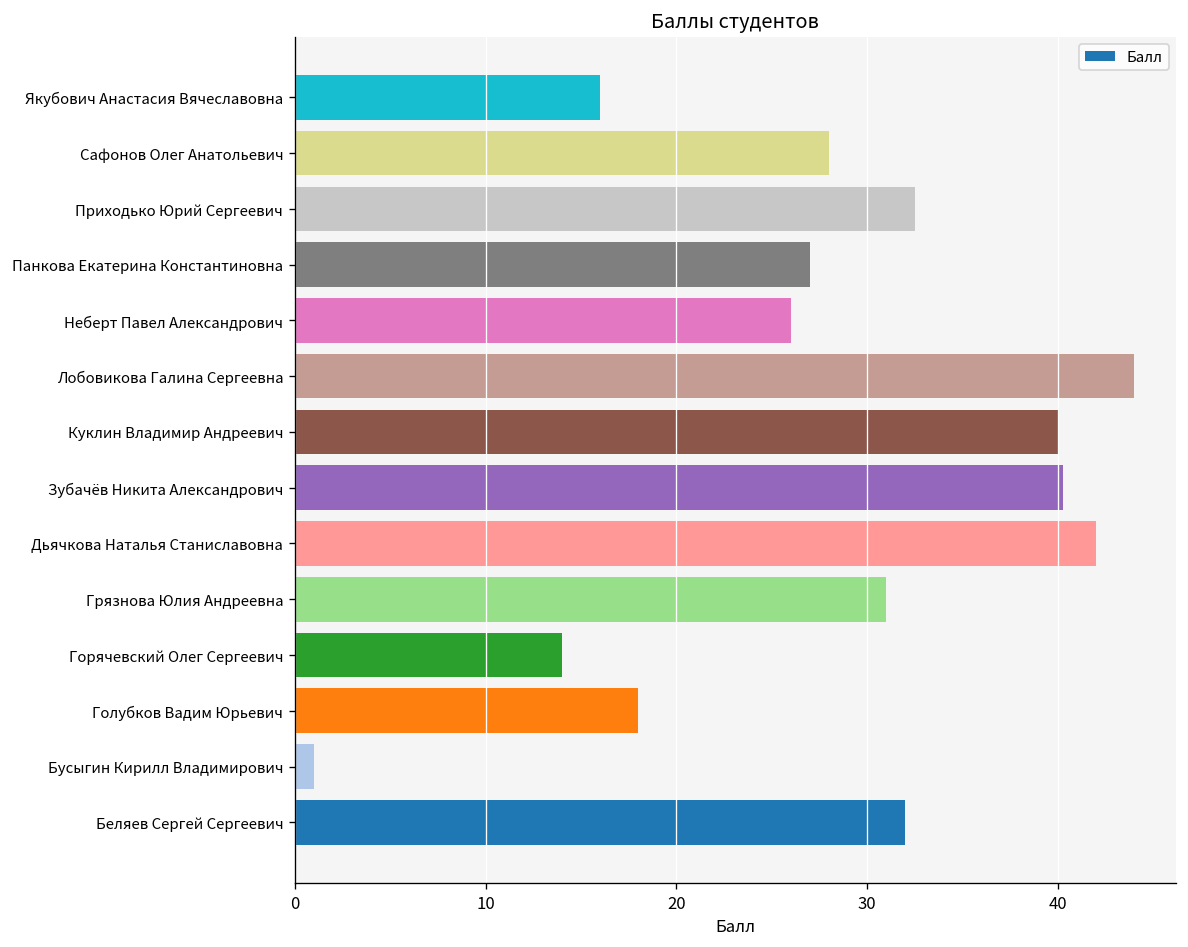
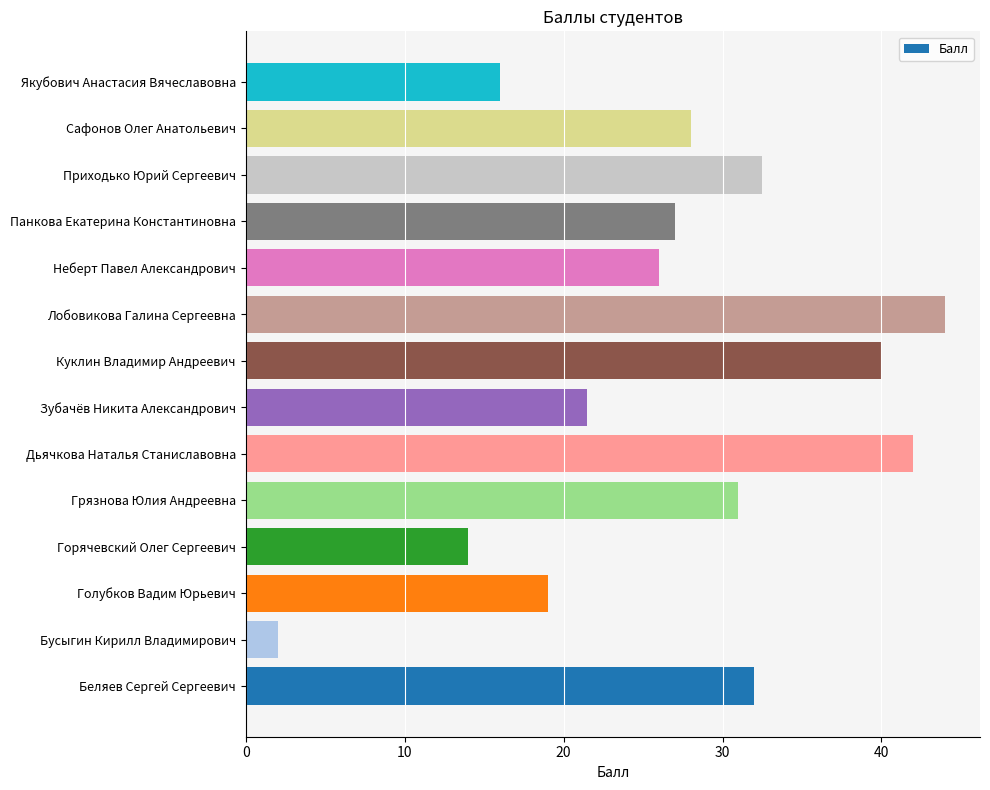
Зубачёв Никита Александрович: 40.3 -> 21.5
Голубков Вадим Юрьевич: 18 -> 19
Бусыгин Кирилл Владимирович: 1 -> 2
